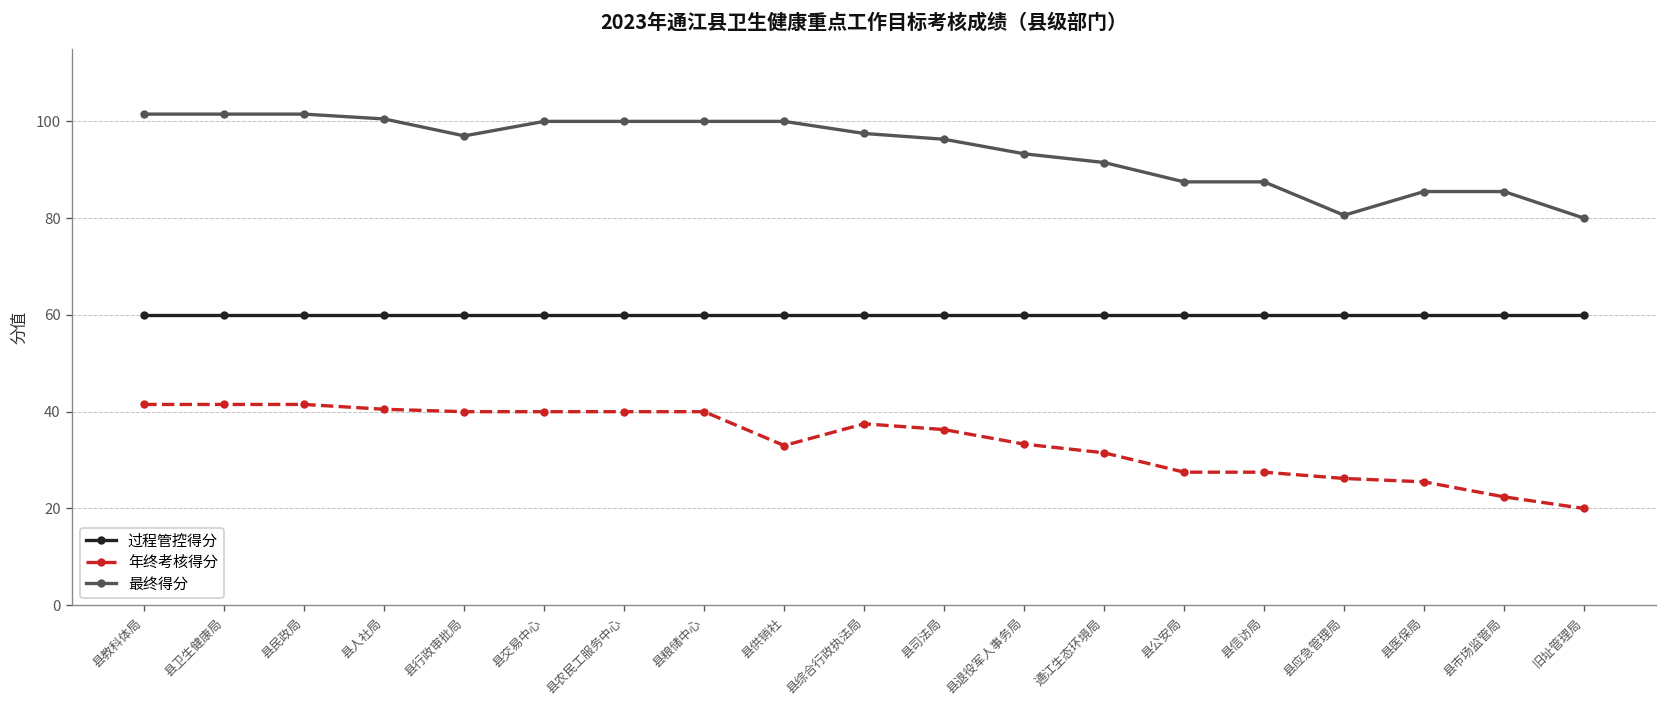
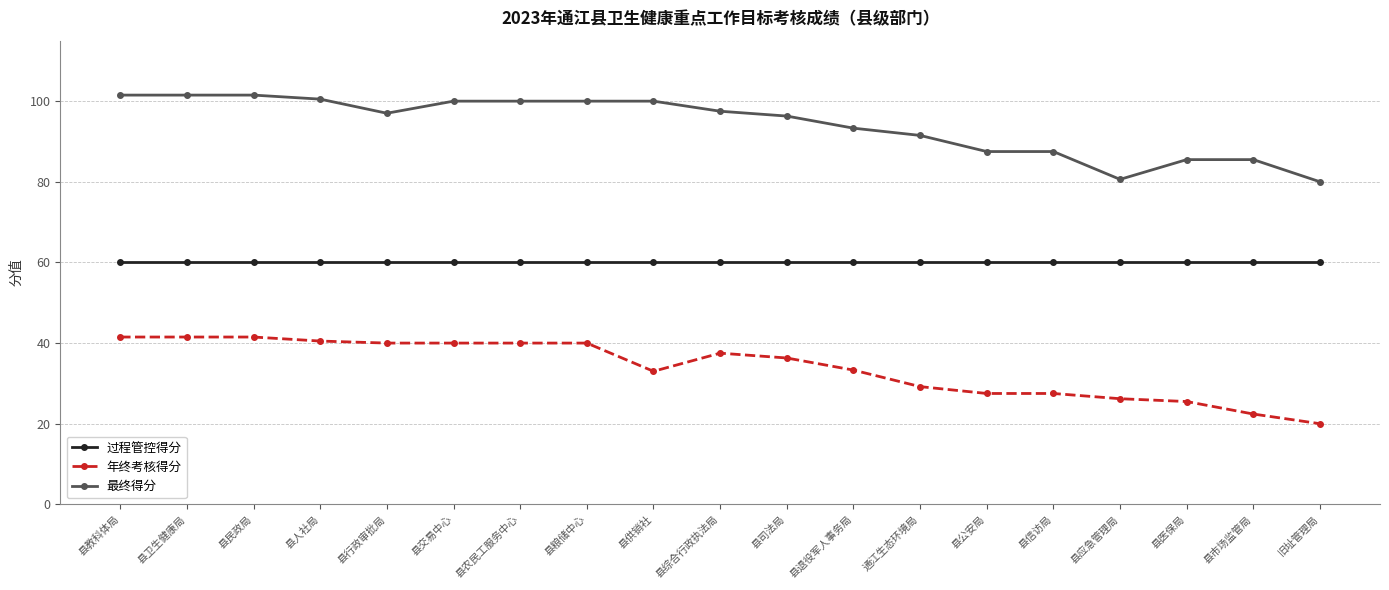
年终考核得分, 通江生态环境局: 32 -> 29
